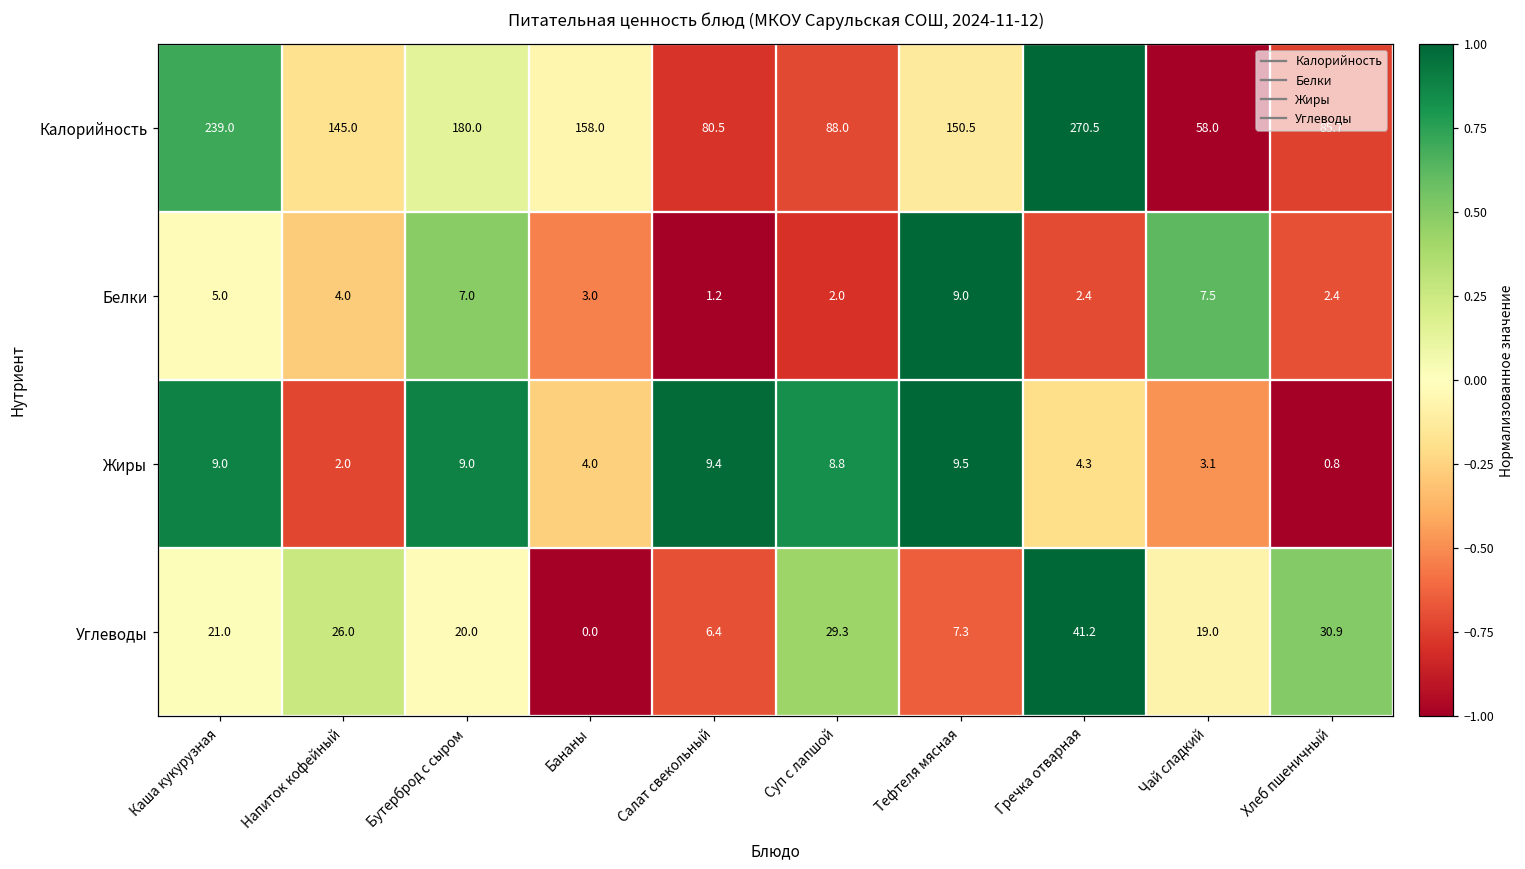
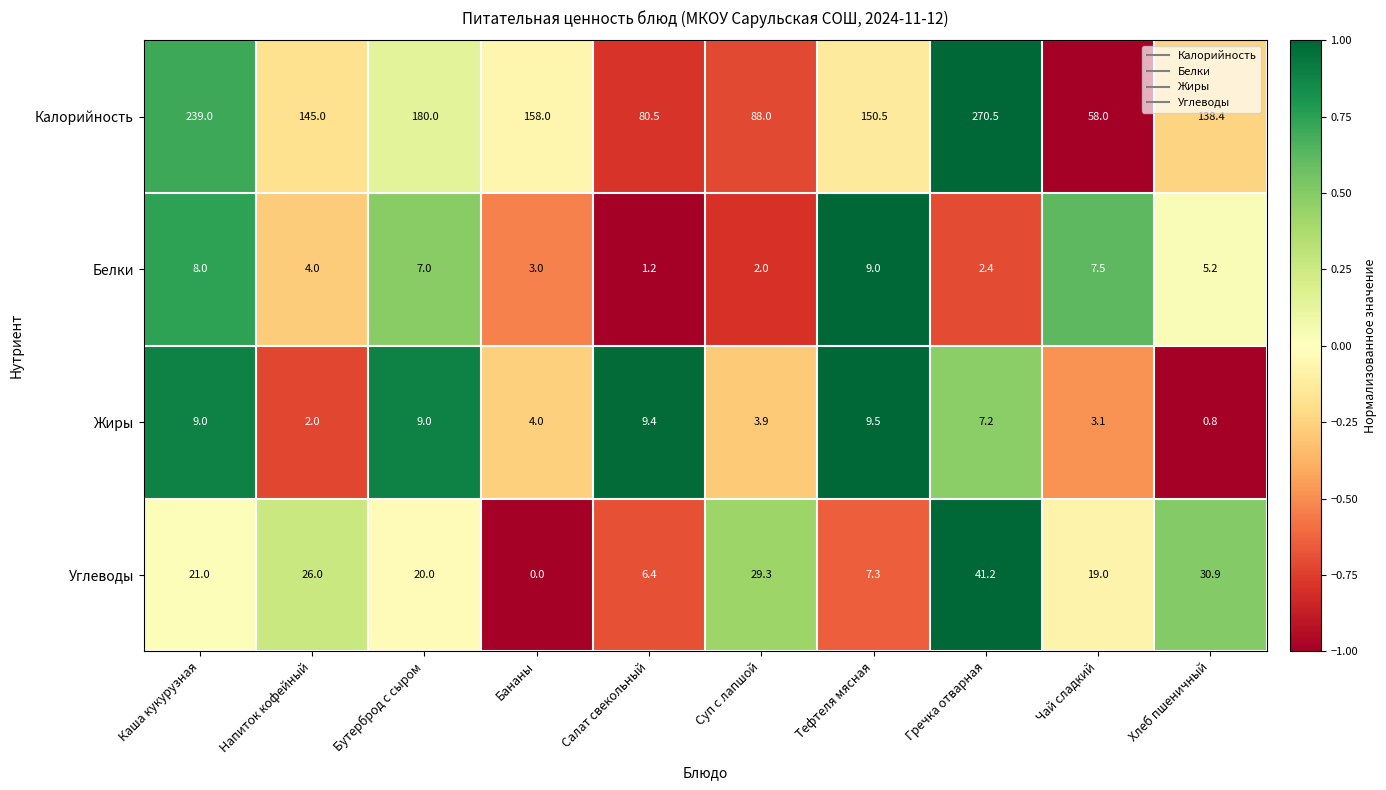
Калорийность, Хлеб пшеничный: 85.7 -> 138.4
Белки, Каша кукурузная: 5.0 -> 8.0
Белки, Хлеб пшеничный: 2.4 -> 5.2
Жиры, Суп с лапшой: 8.8 -> 3.9
Жиры, Гречка отварная: 4.3 -> 7.2
